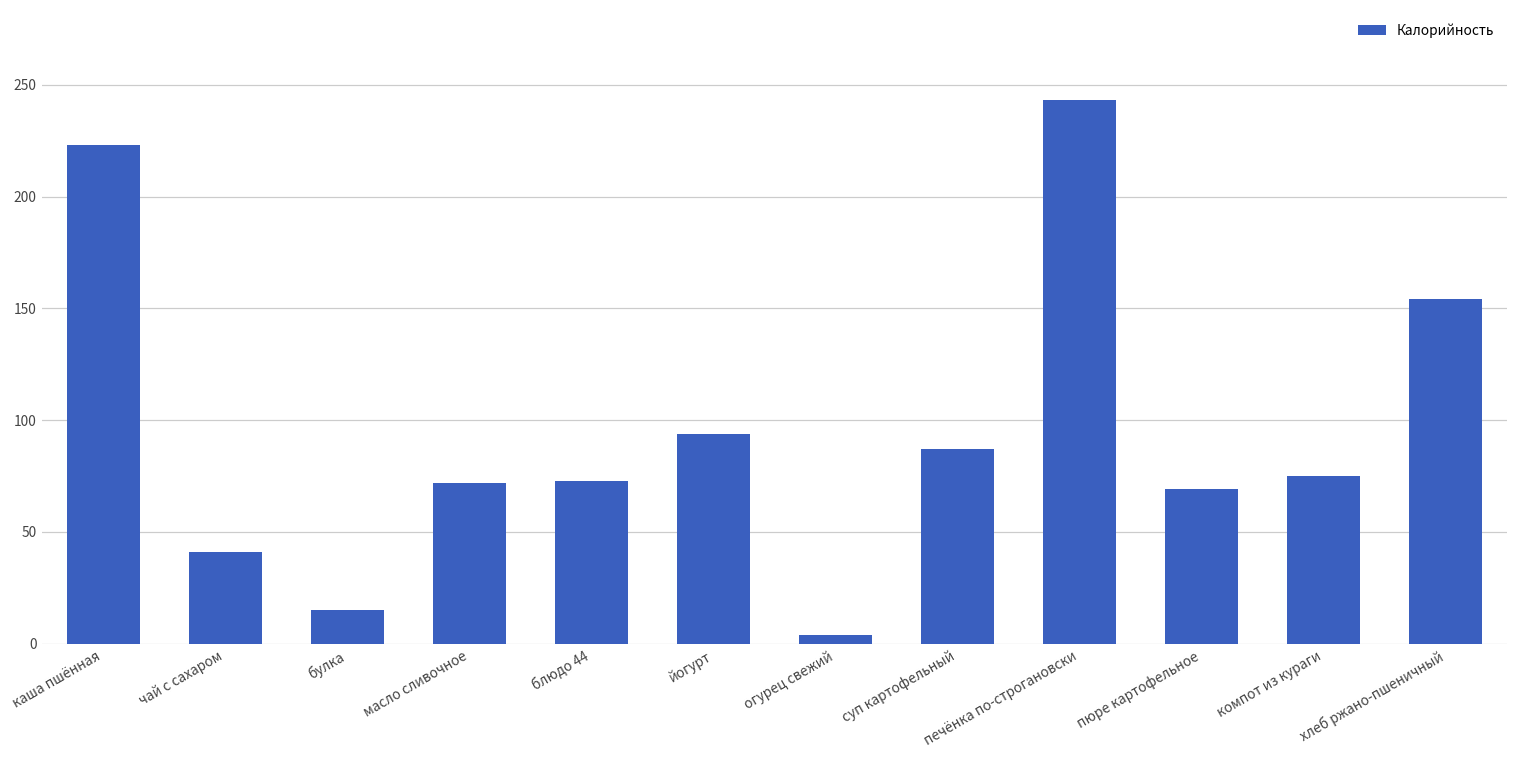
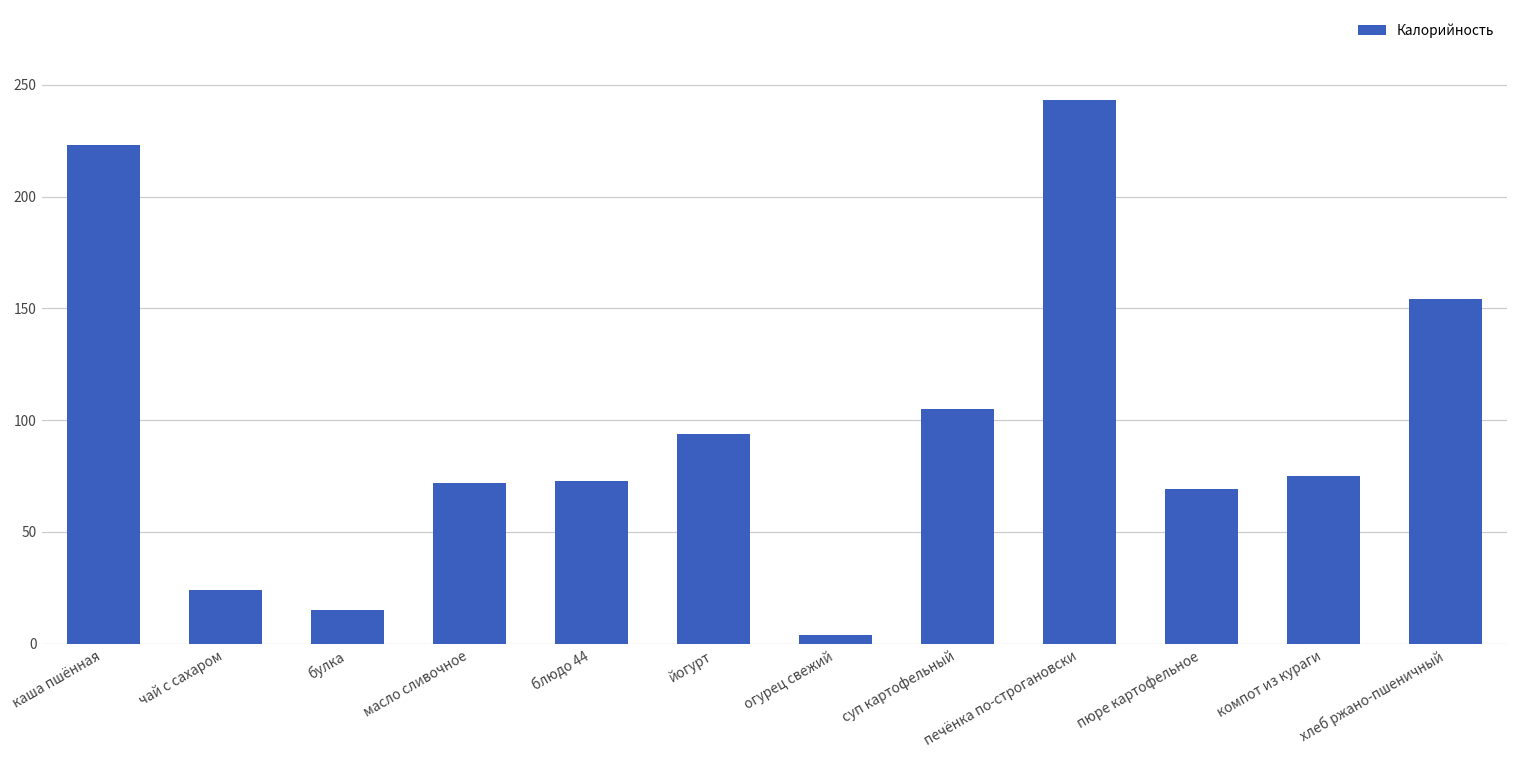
чай с сахаром: 41 -> 24
суп картофельный: 87 -> 105
